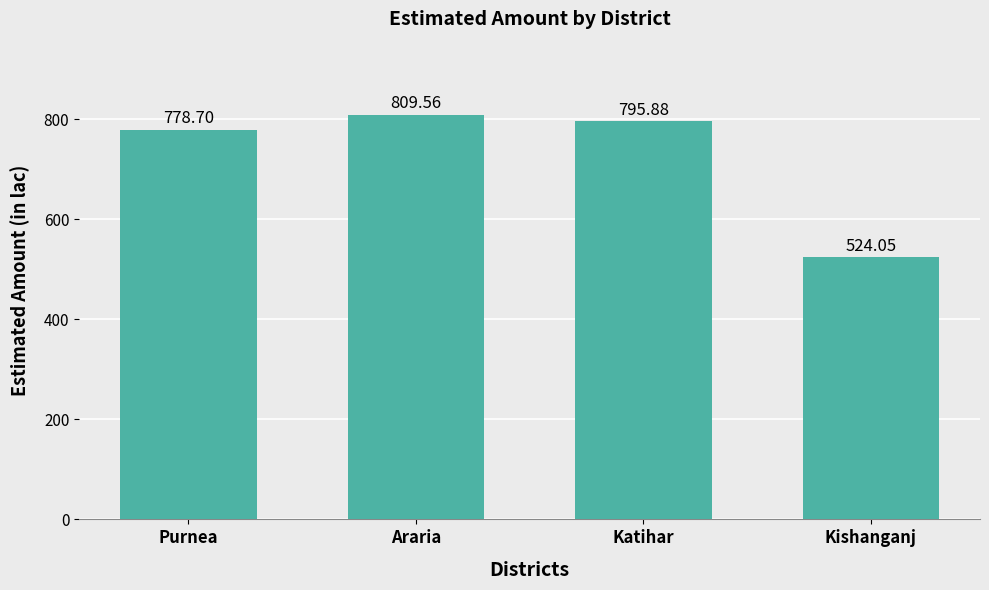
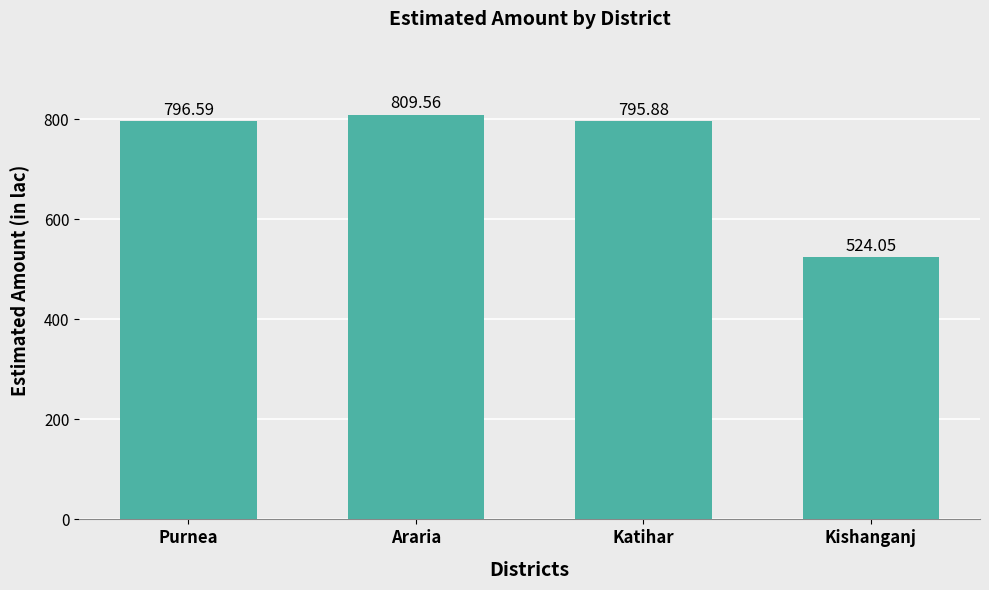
Purnea: 778.70 -> 796.59
